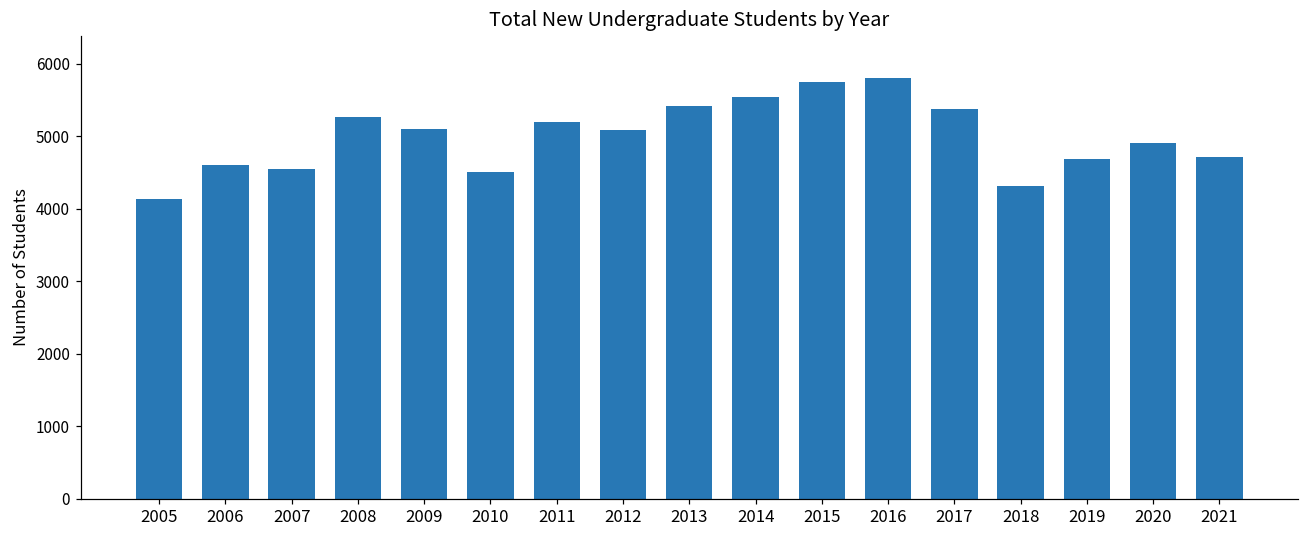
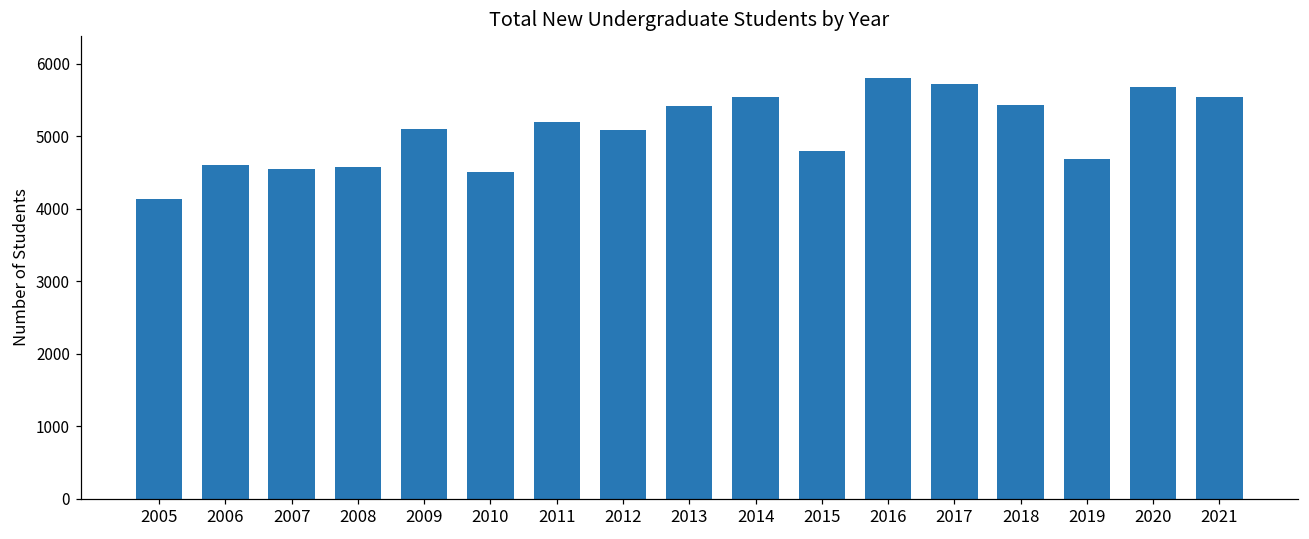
2008: 5300 -> 4600
2015: 5700 -> 4800
2017: 5400 -> 5700
2018: 4300 -> 5400
2020: 4900 -> 5700
2021: 4700 -> 5500
